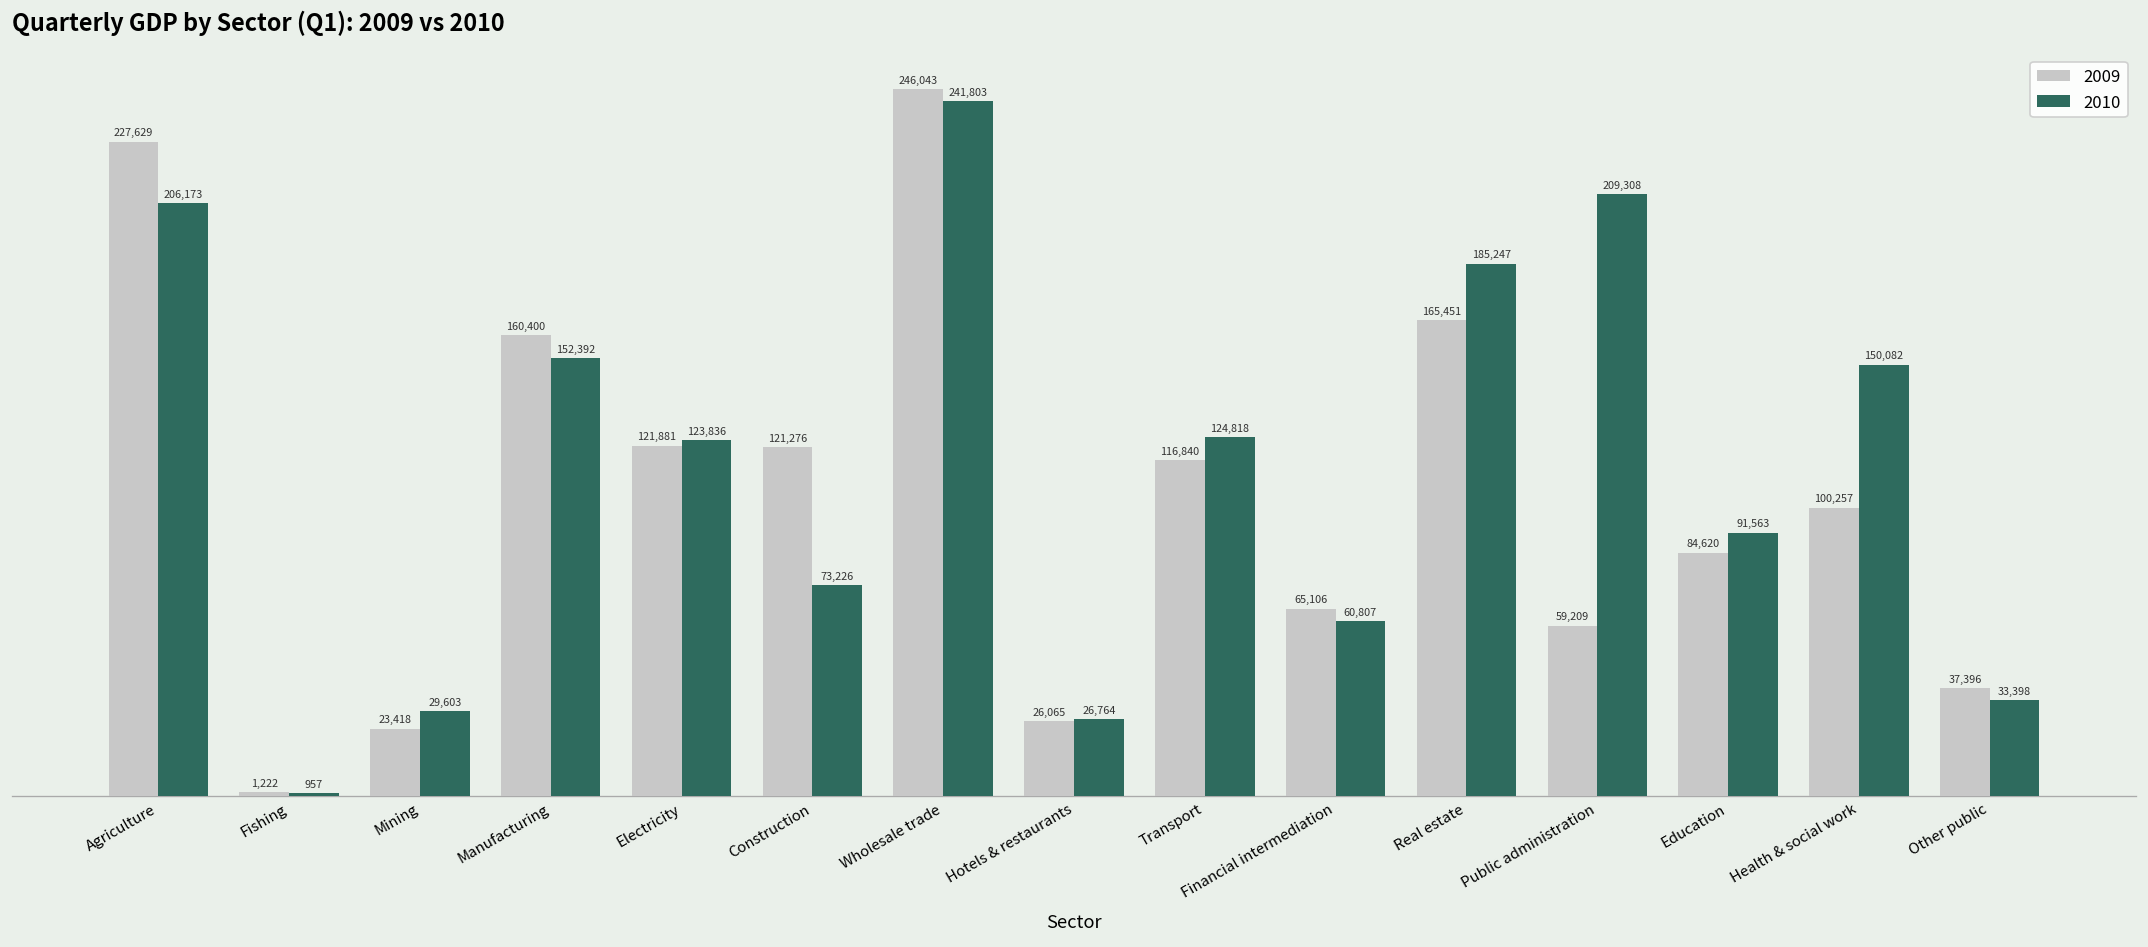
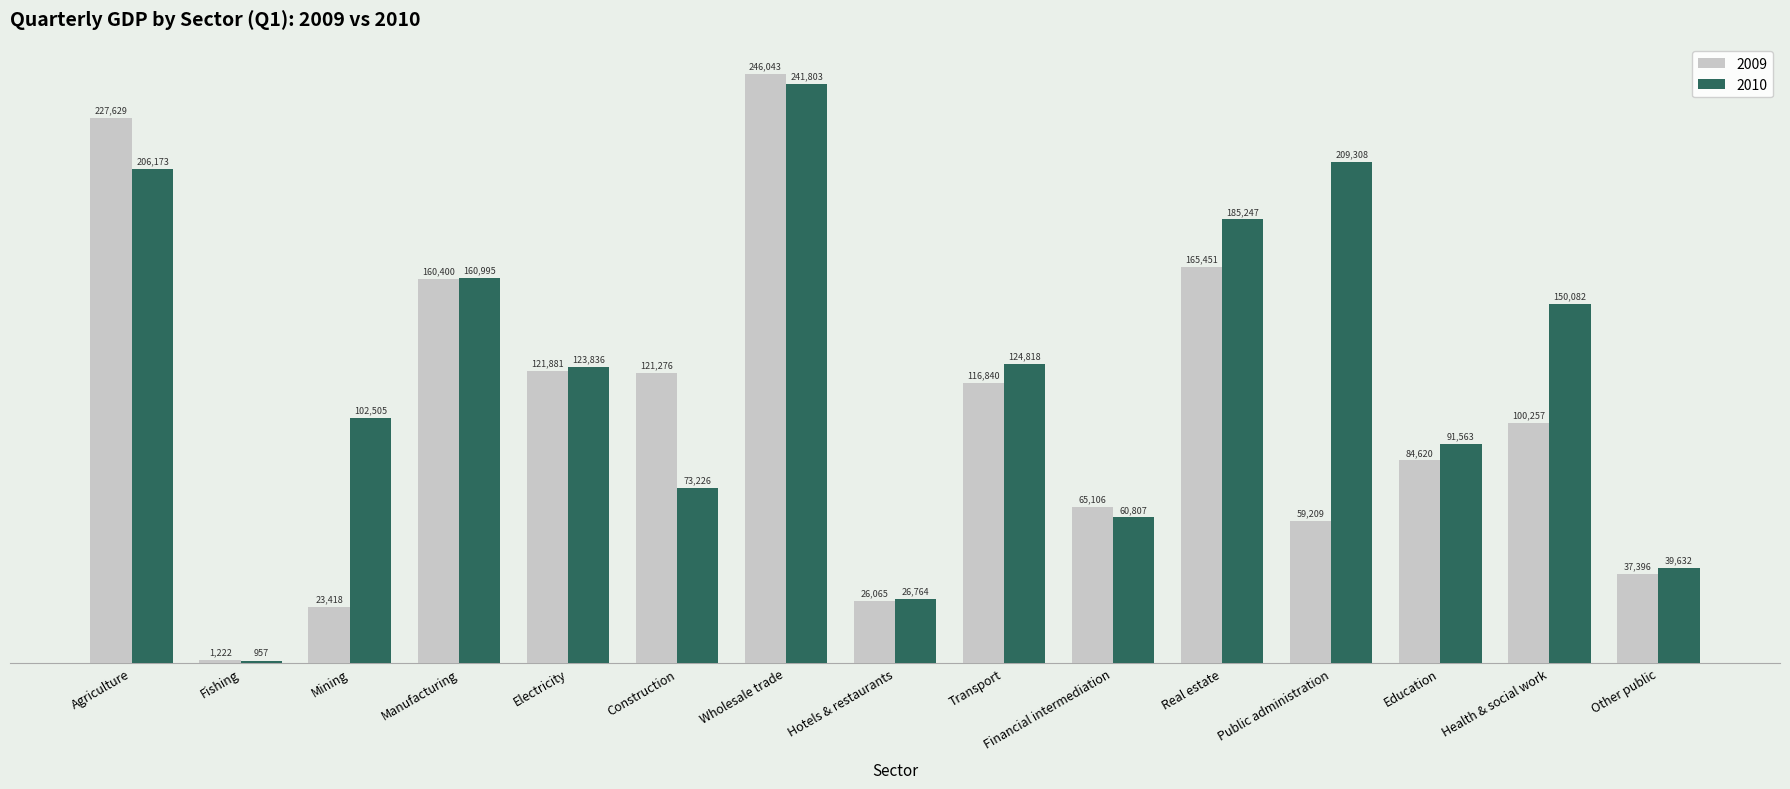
2010, Mining: 29,603 -> 102,505
2010, Manufacturing: 152,392 -> 160,995
2010, Other public: 33,398 -> 39,632
